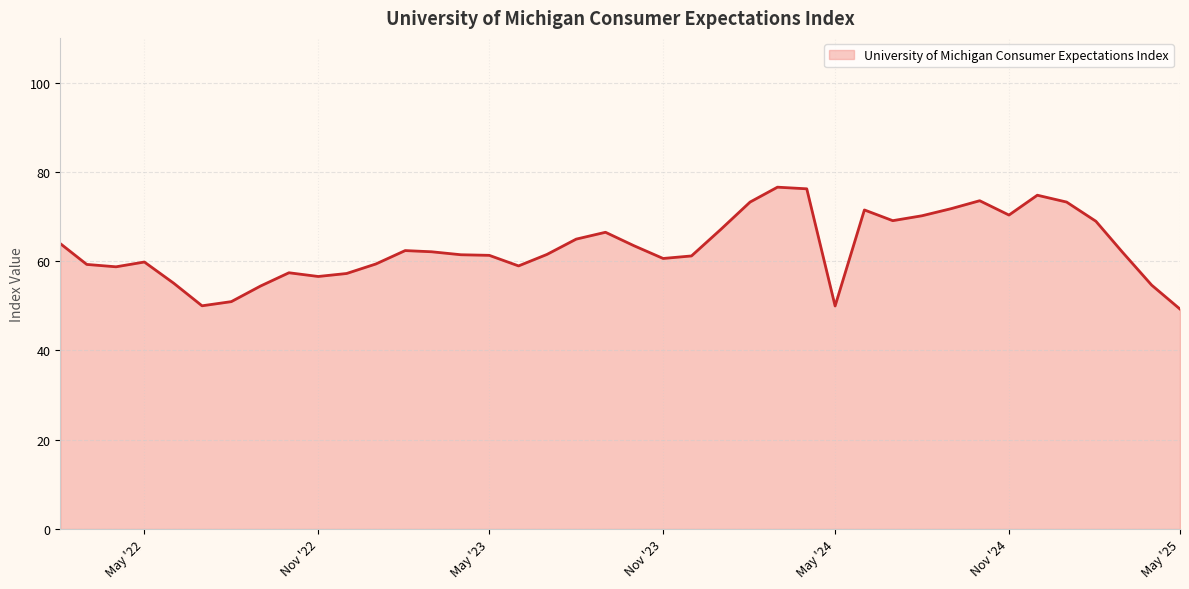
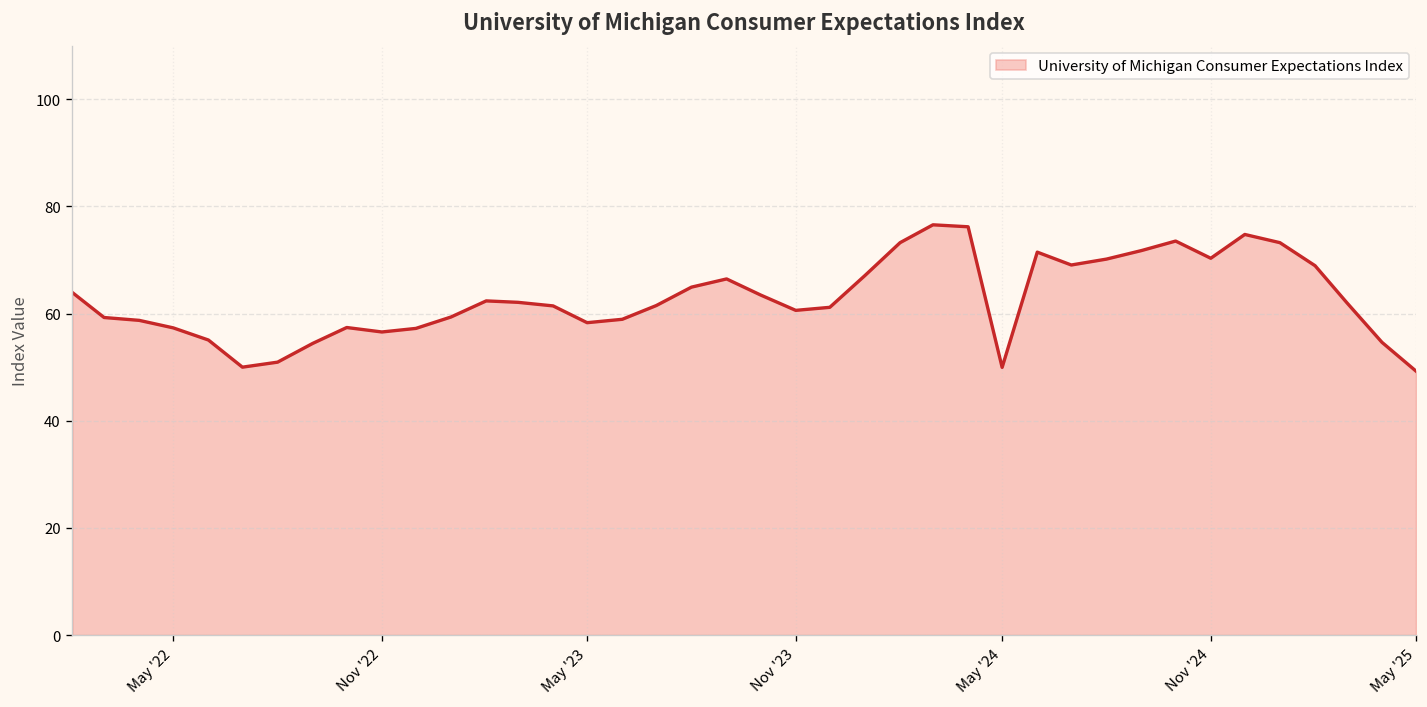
May '22: 60 -> 57
May '23: 61 -> 58
